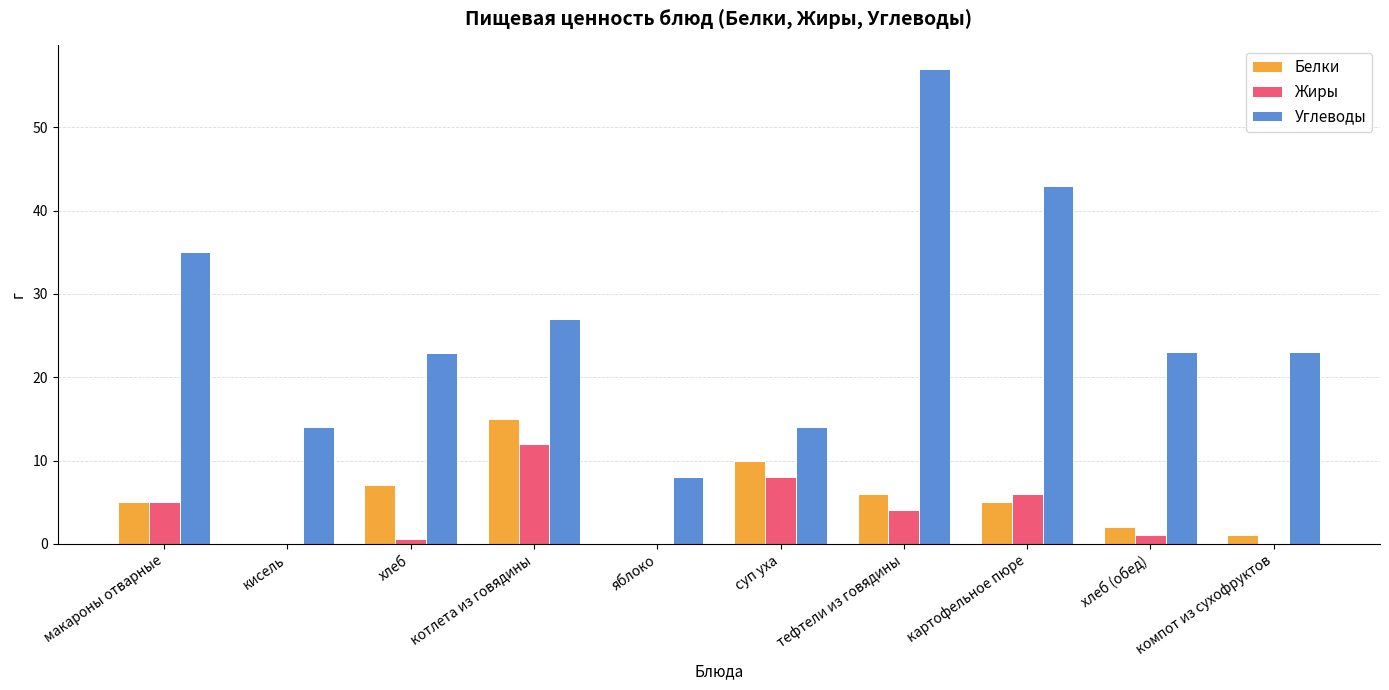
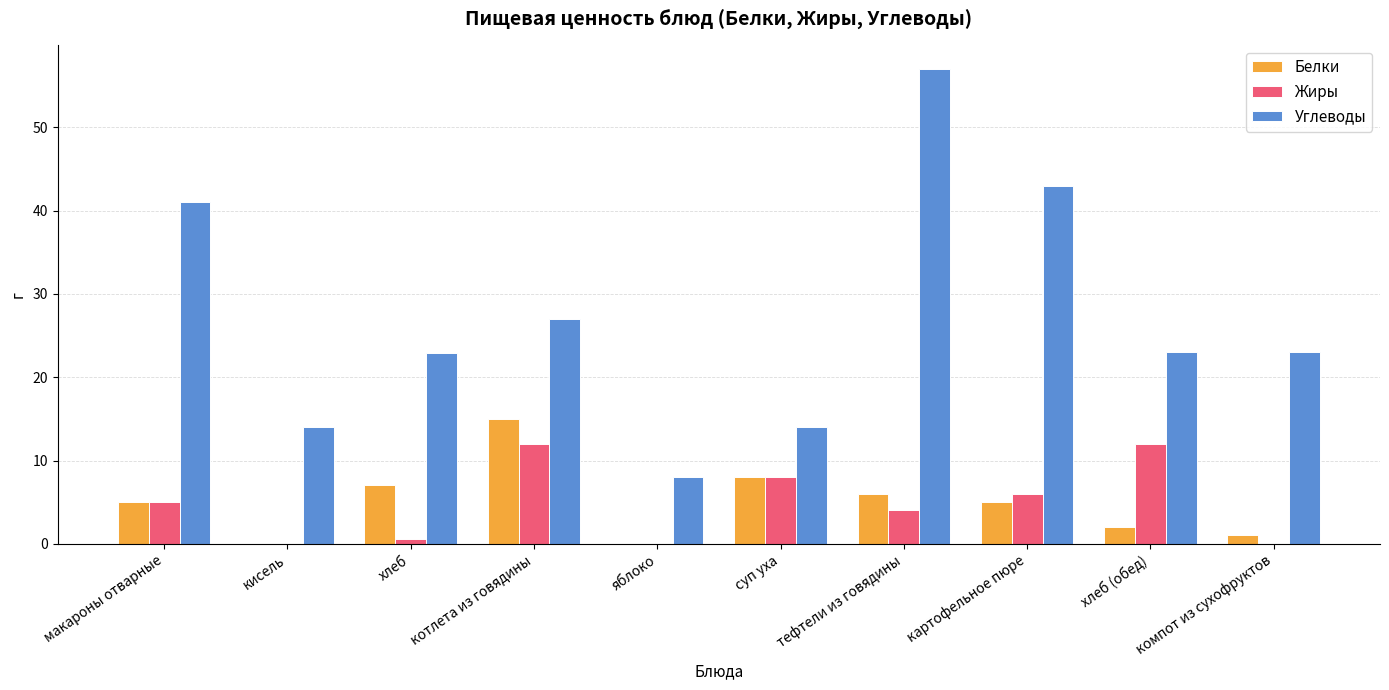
Углеводы, макароны отварные: 35 -> 41
Белки, суп уха: 10 -> 8
Жиры, хлеб (обед): 1 -> 12
